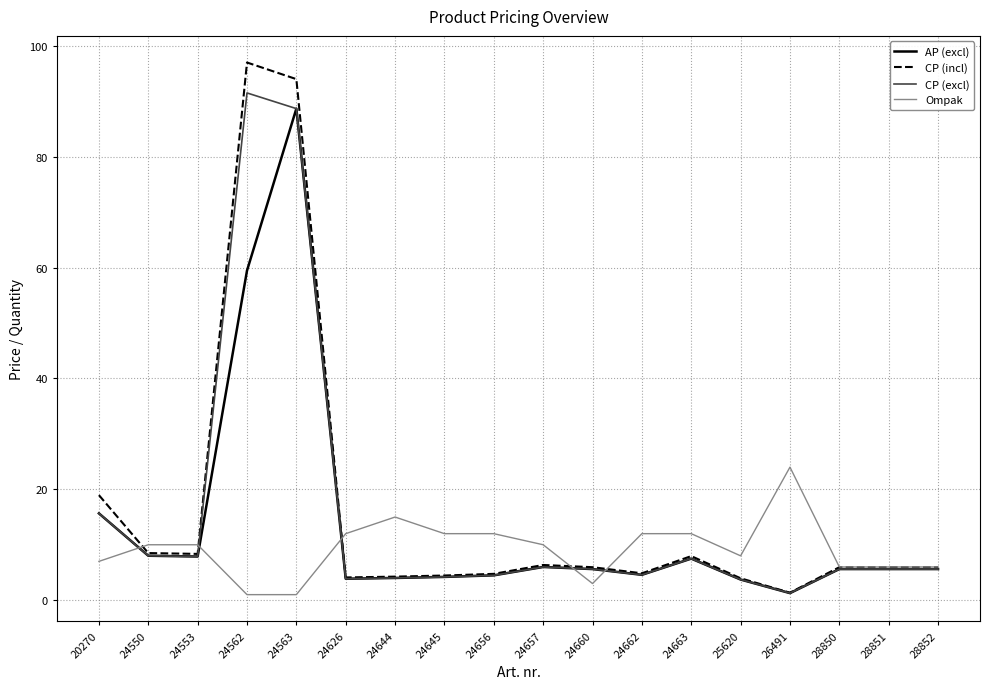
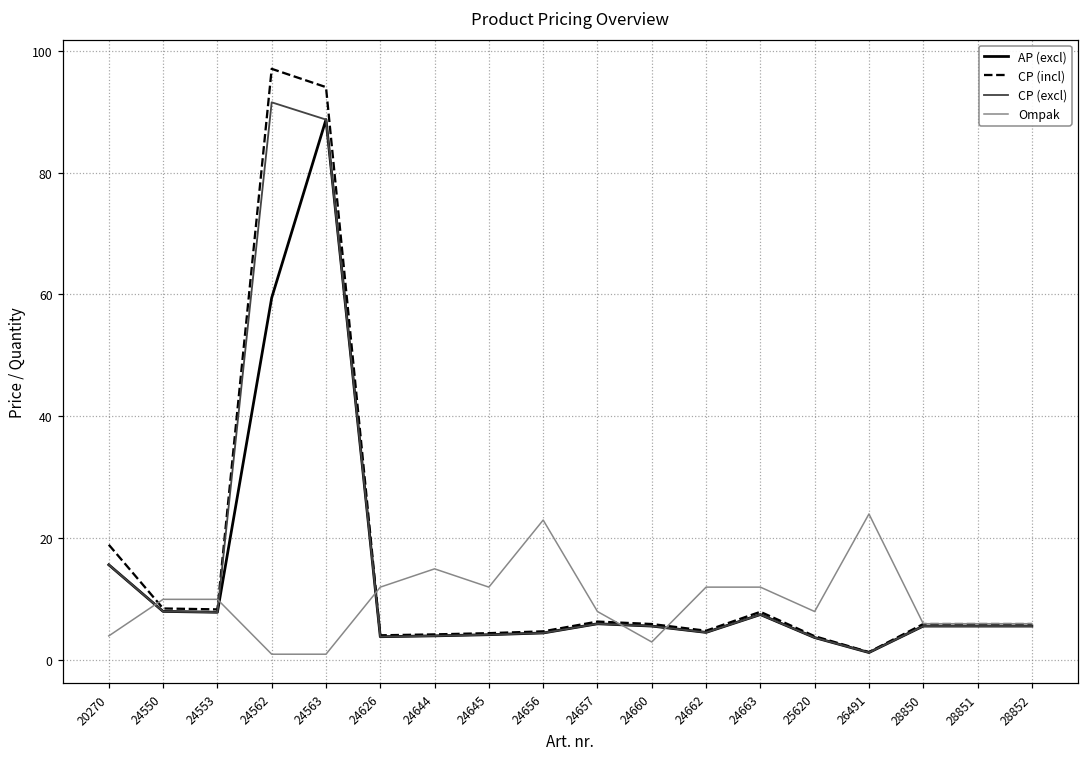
Ompak, 20270: 7 -> 4
Ompak, 24656: 12 -> 23
Ompak, 24657: 10 -> 8
